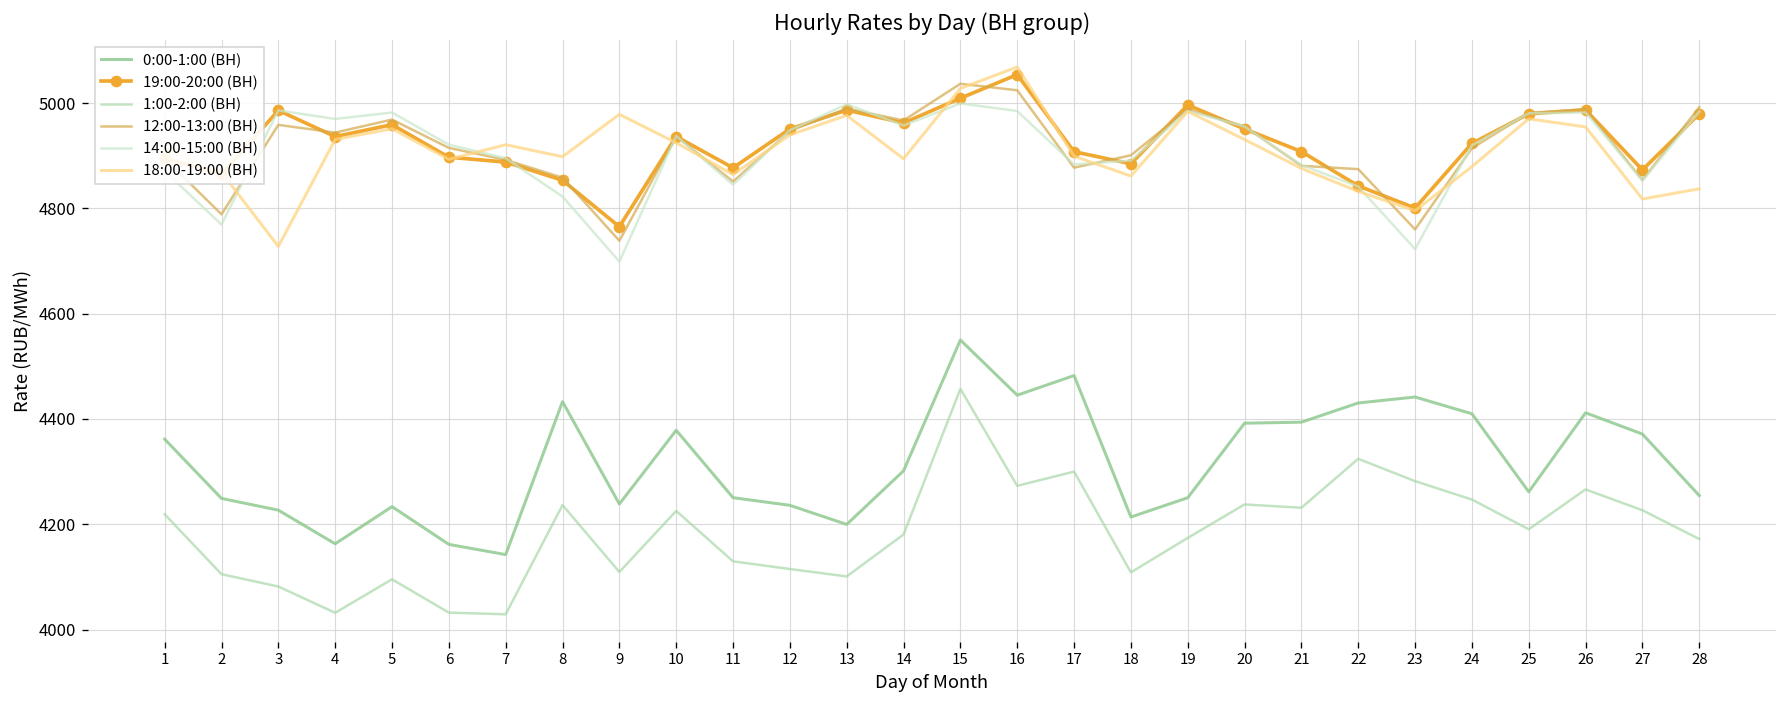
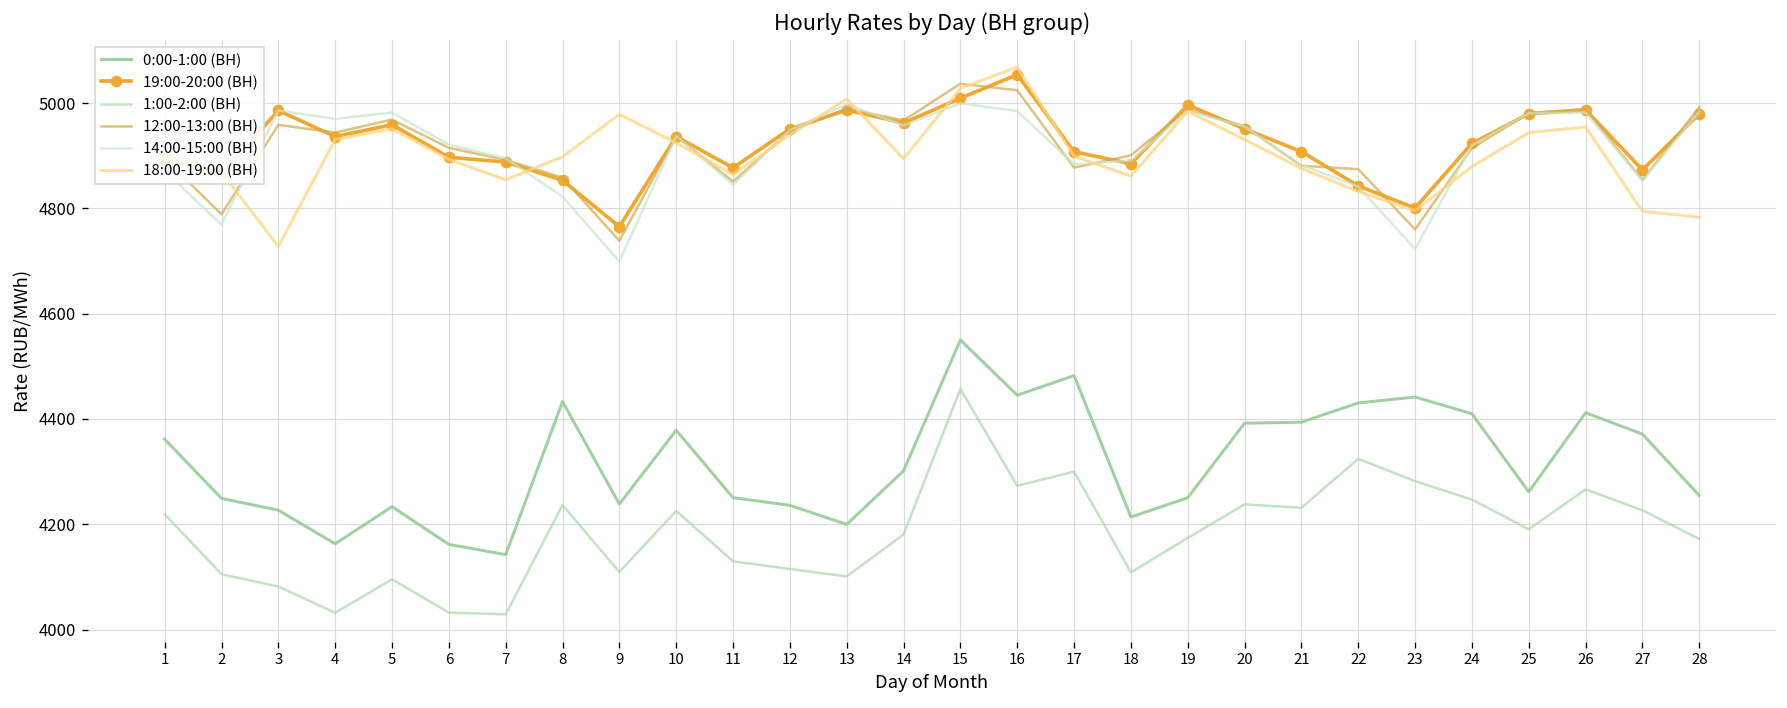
18:00-19:00 (ВН), 7: 4920 -> 4850
18:00-19:00 (ВН), 13: 4980 -> 5010
18:00-19:00 (ВН), 25: 4970 -> 4940
18:00-19:00 (ВН), 27: 4820 -> 4790
18:00-19:00 (ВН), 28: 4840 -> 4780
